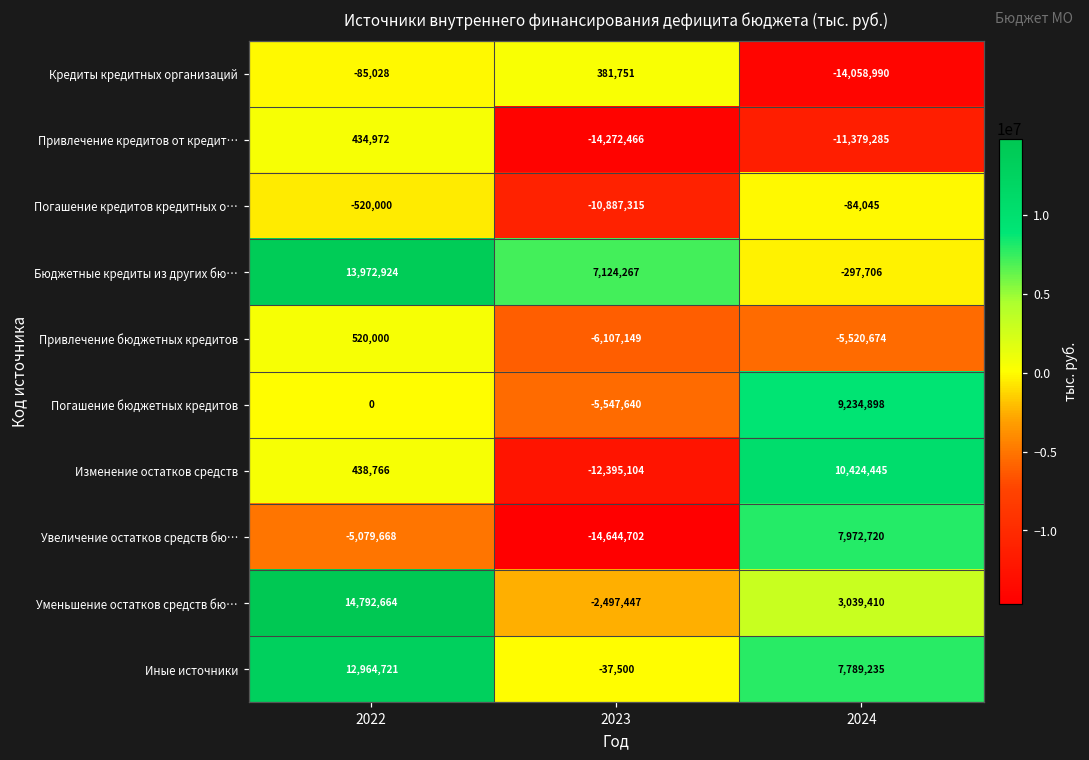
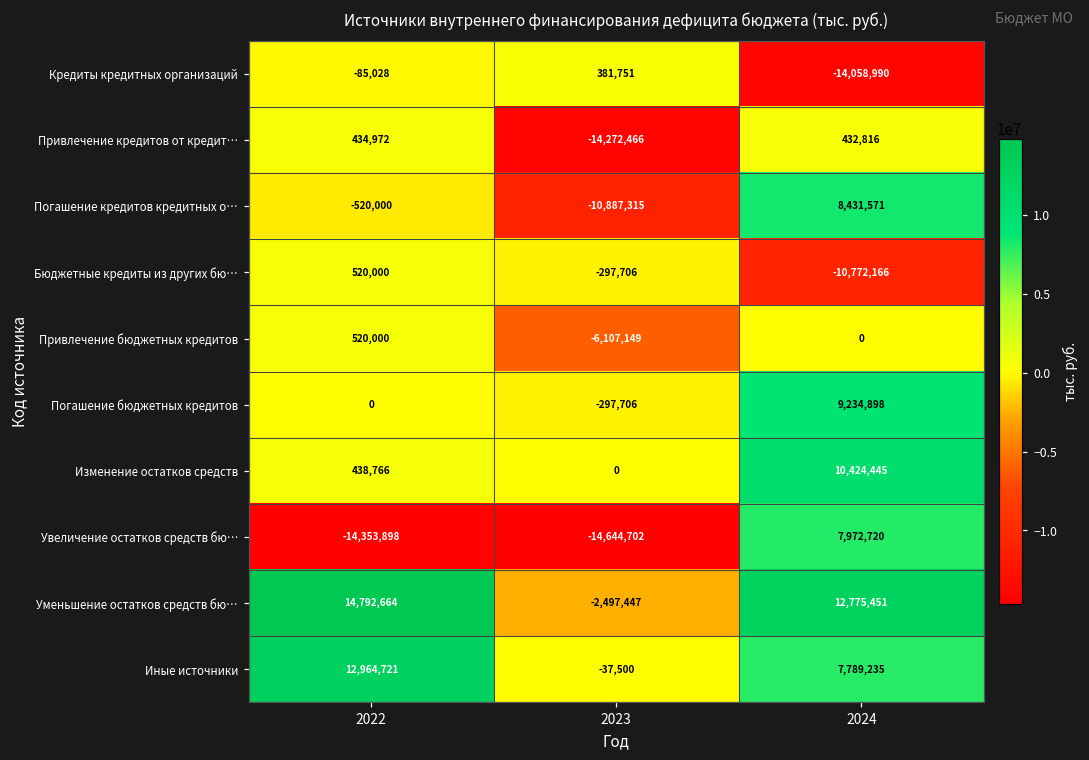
Привлечение кредитов от кредит…, 2024: -11,379,285 -> 432,816
Погашение кредитов кредитных о…, 2024: -84,045 -> 8,431,571
Бюджетные кредиты из других бю…, 2022: 13,972,924 -> 520,000
Бюджетные кредиты из других бю…, 2023: 7,124,267 -> -297,706
Бюджетные кредиты из других бю…, 2024: -297,706 -> -10,772,166
Привлечение бюджетных кредитов, 2024: -5,520,674 -> 0
Погашение бюджетных кредитов, 2023: -5,547,640 -> -297,706
Изменение остатков средств, 2023: -12,395,104 -> 0
Увеличение остатков средств бю…, 2022: -5,079,668 -> -14,353,898
Уменьшение остатков средств бю…, 2024: 3,039,410 -> 12,775,451
